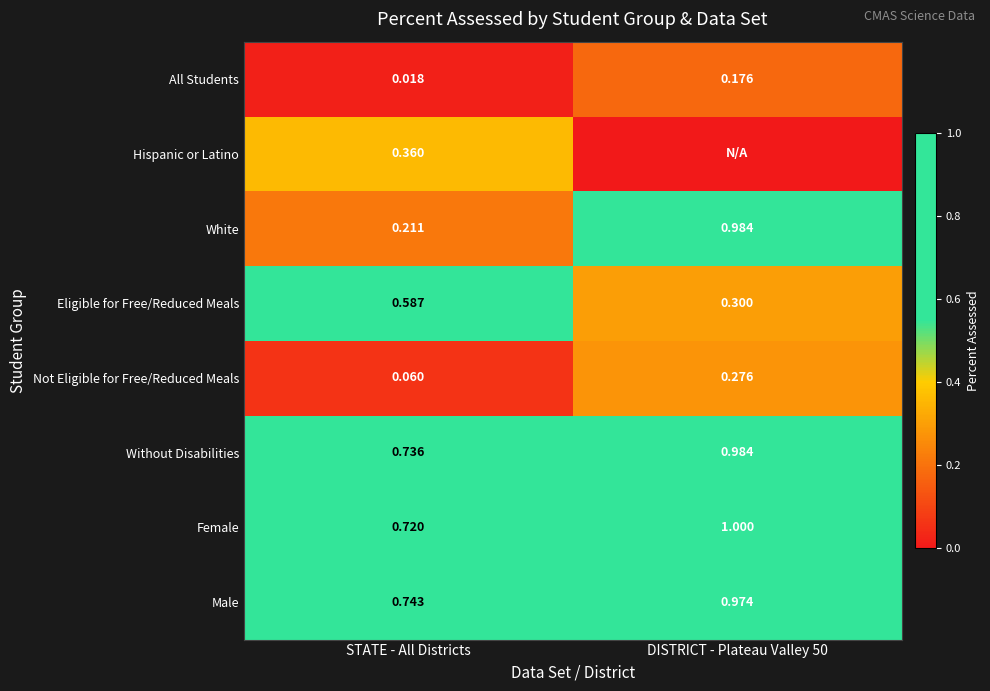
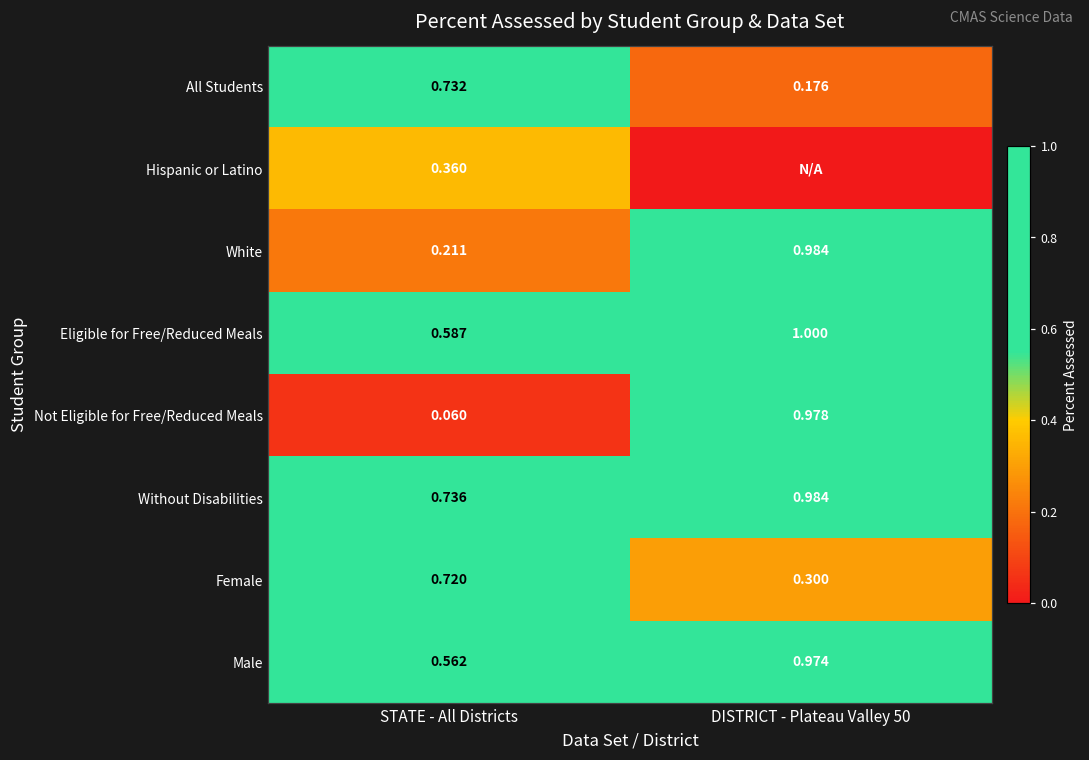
All Students, STATE - All Districts: 0.018 -> 0.732
Eligible for Free/Reduced Meals, DISTRICT - Plateau Valley 50: 0.300 -> 1.000
Not Eligible for Free/Reduced Meals, DISTRICT - Plateau Valley 50: 0.276 -> 0.978
Female, DISTRICT - Plateau Valley 50: 1.000 -> 0.300
Male, STATE - All Districts: 0.743 -> 0.562
